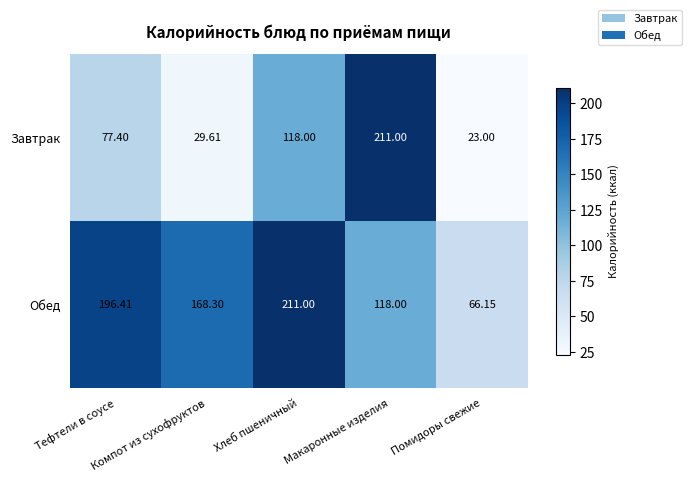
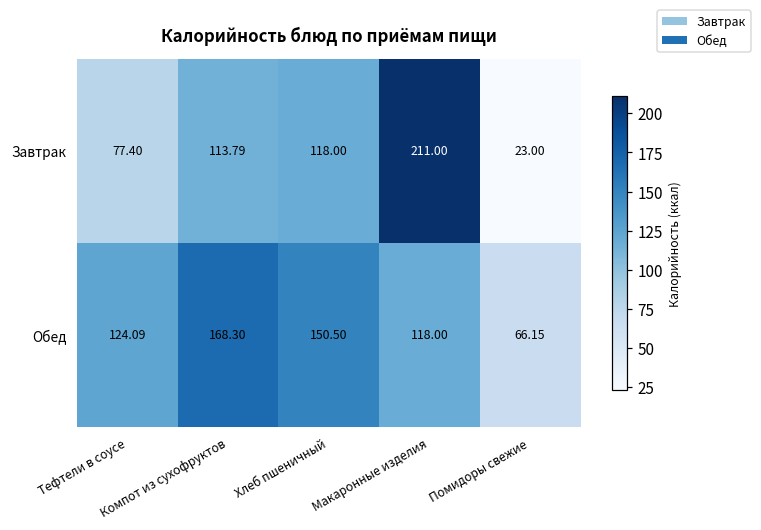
Завтрак, Компот из сухофруктов: 29.61 -> 113.79
Обед, Тефтели в соусе: 196.41 -> 124.09
Обед, Хлеб пшеничный: 211.00 -> 150.50
